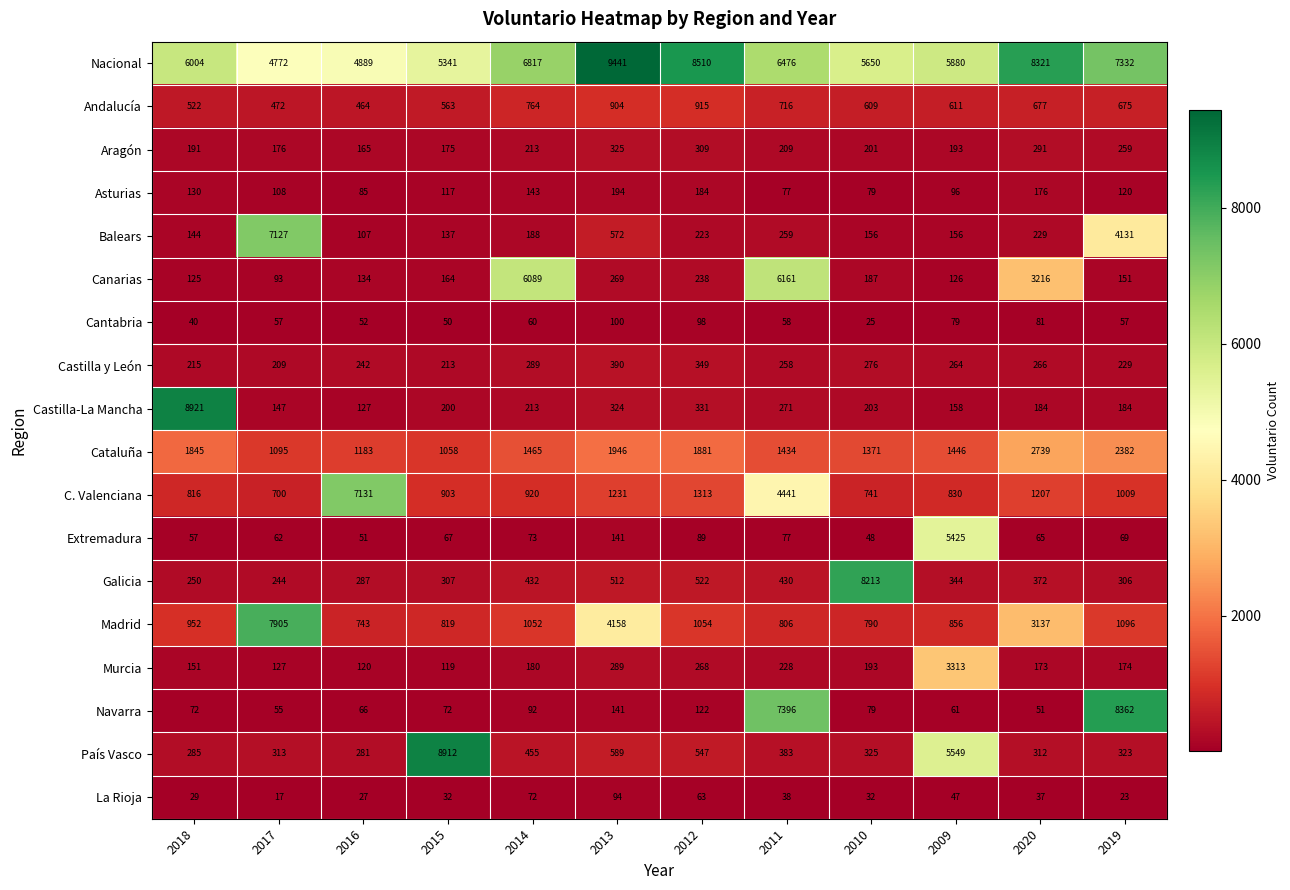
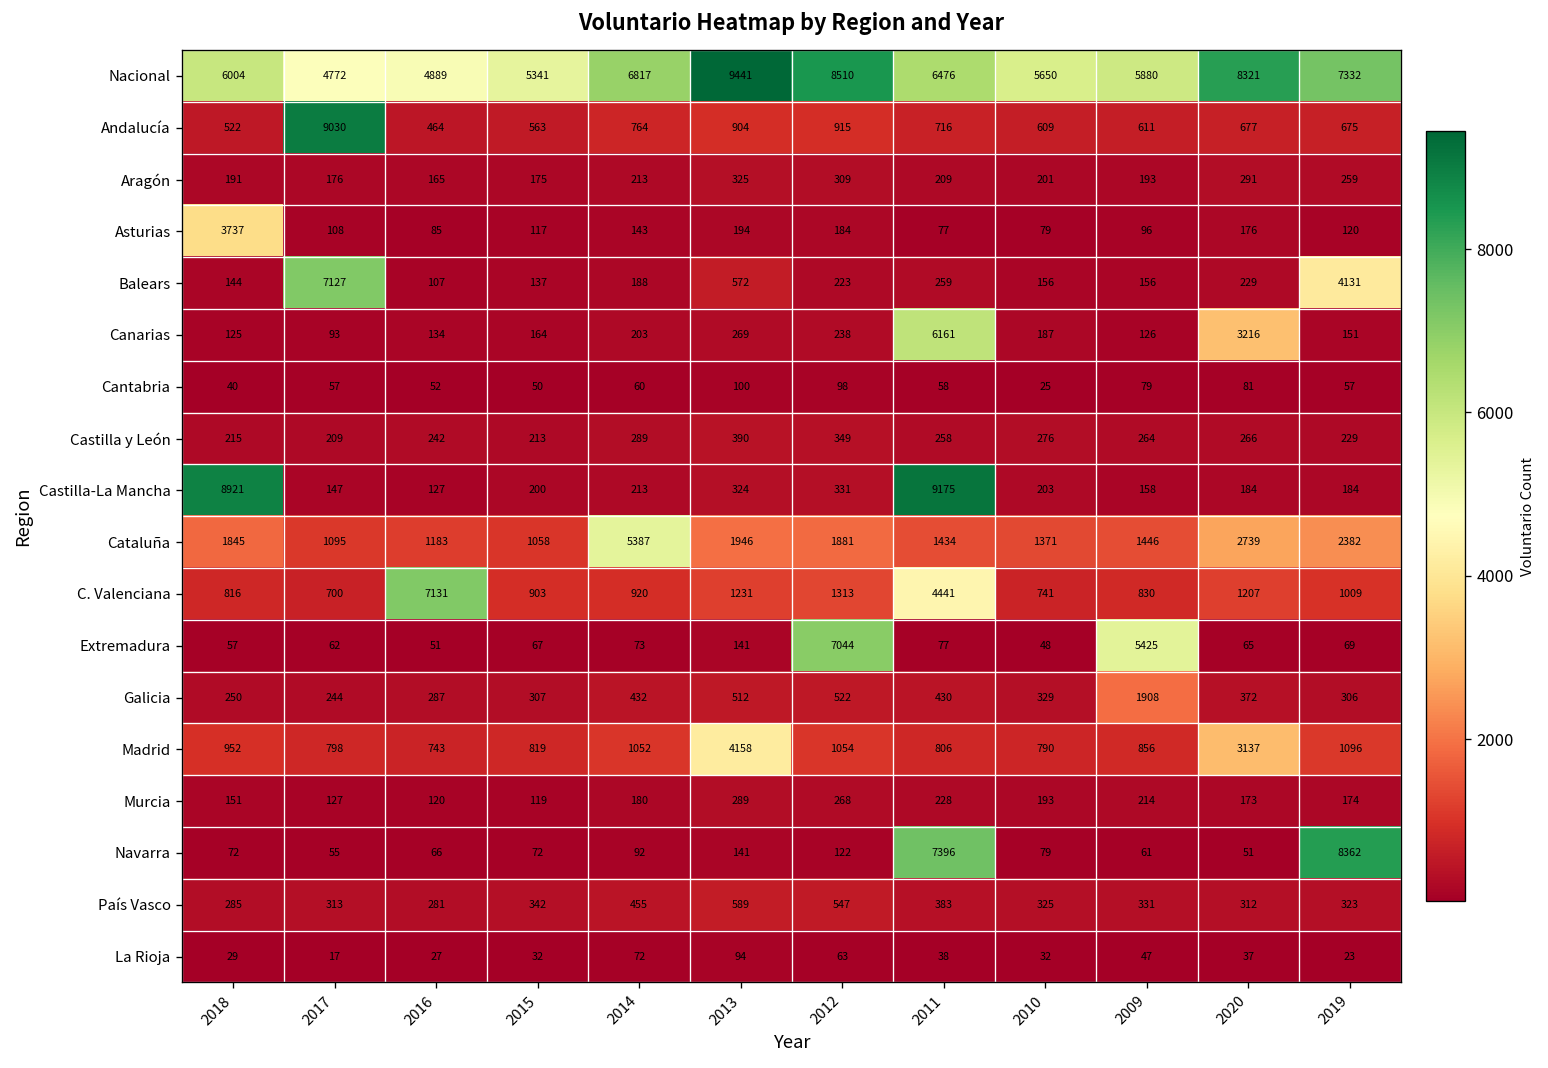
Andalucía, 2017: 472 -> 9030
Asturias, 2018: 130 -> 3737
Canarias, 2014: 6089 -> 203
Castilla-La Mancha, 2011: 271 -> 9175
Cataluña, 2014: 1465 -> 5387
Extremadura, 2012: 89 -> 7044
Galicia, 2010: 8213 -> 329
Galicia, 2009: 344 -> 1908
Madrid, 2017: 7905 -> 798
Murcia, 2009: 3313 -> 214
País Vasco, 2015: 8912 -> 342
País Vasco, 2009: 5549 -> 331
